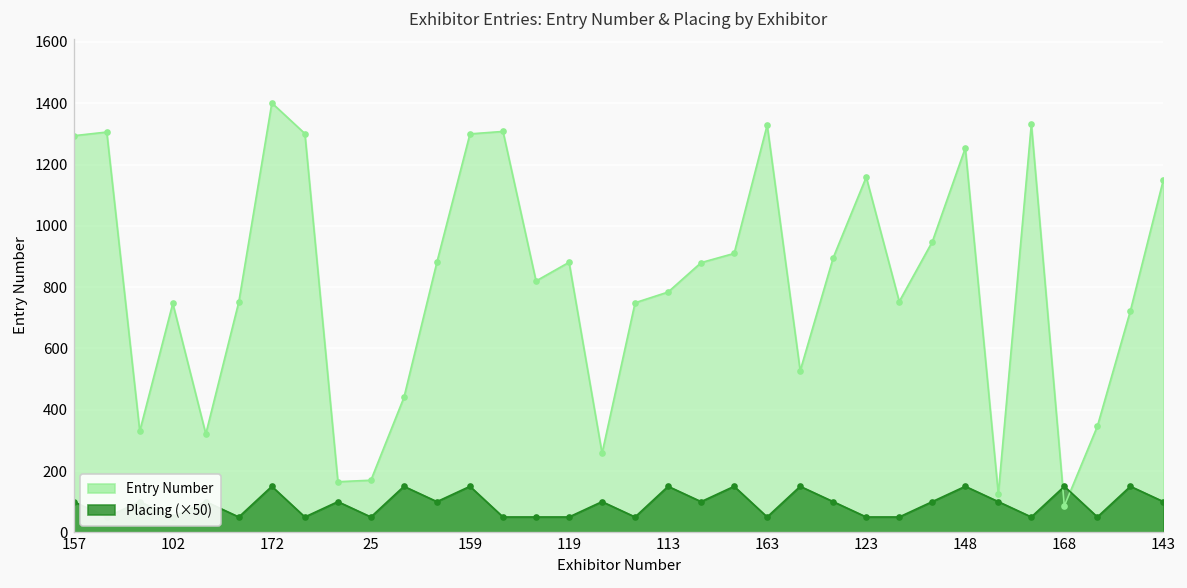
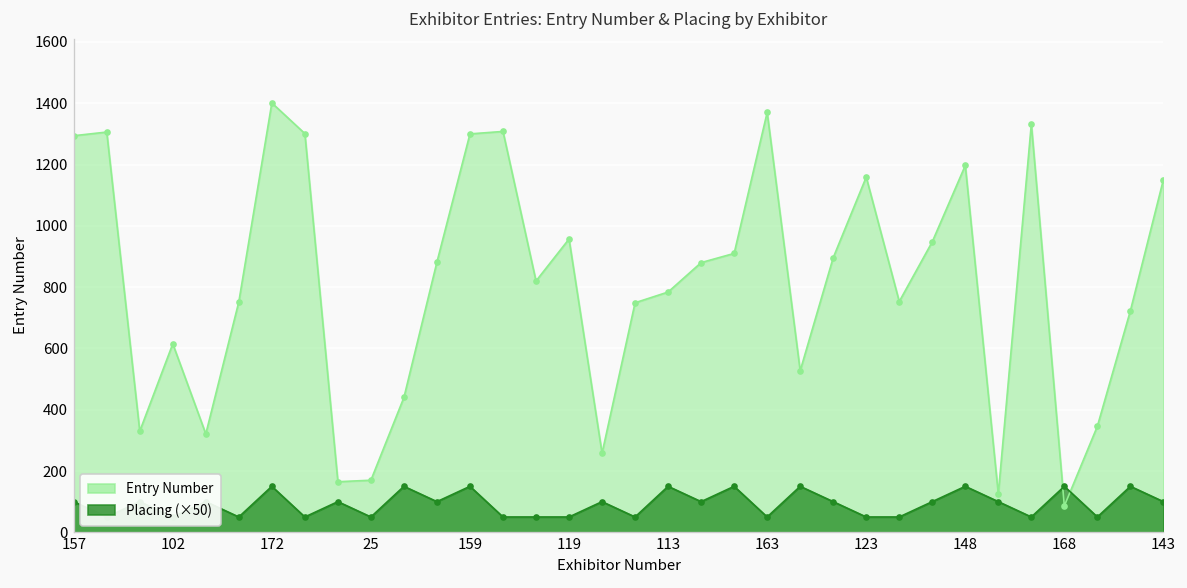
Entry Number, 102: 750 -> 620
Entry Number, 119: 880 -> 960
Entry Number, 163: 1330 -> 1370
Entry Number, 148: 1250 -> 1200
